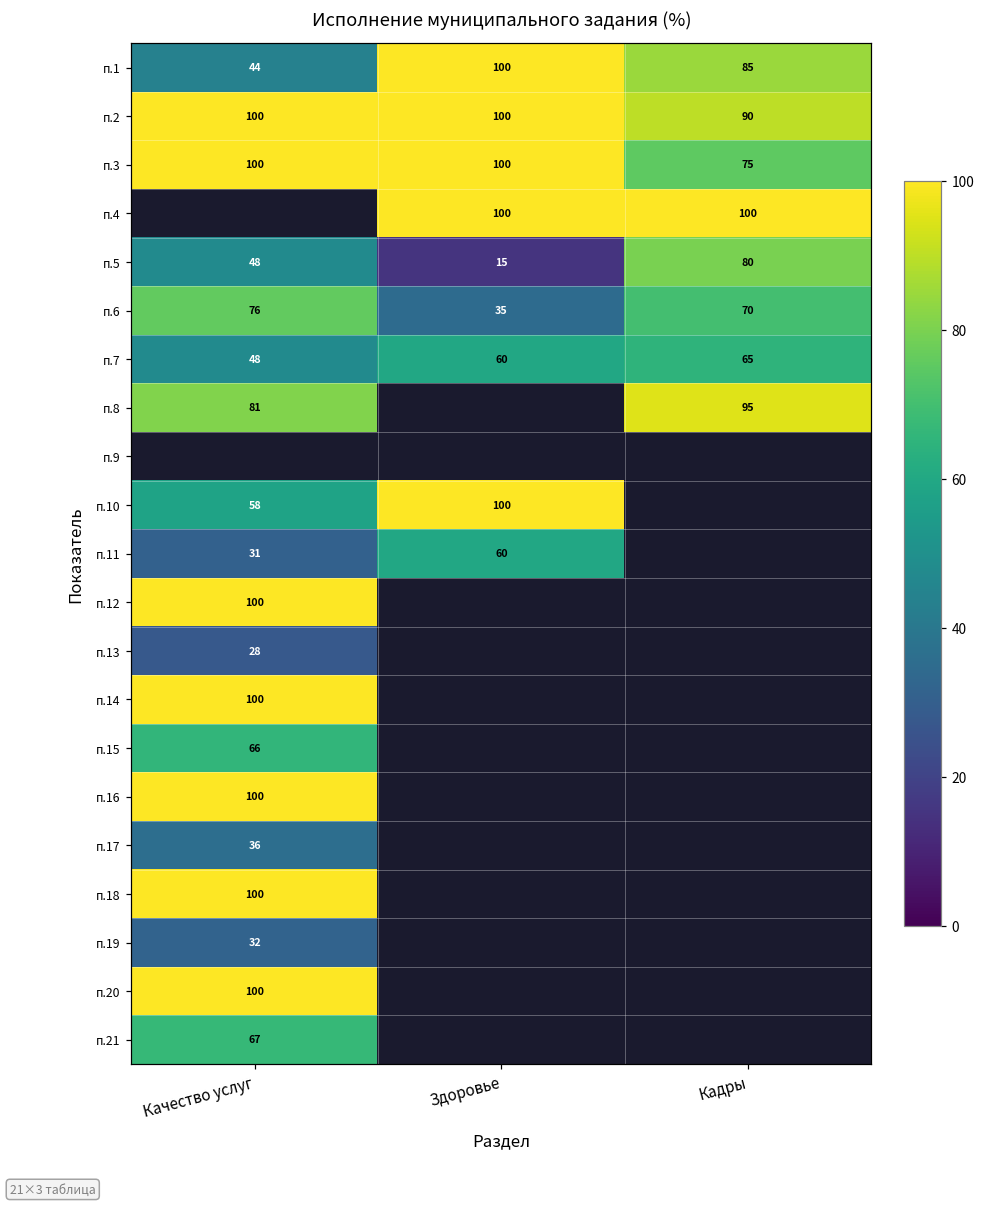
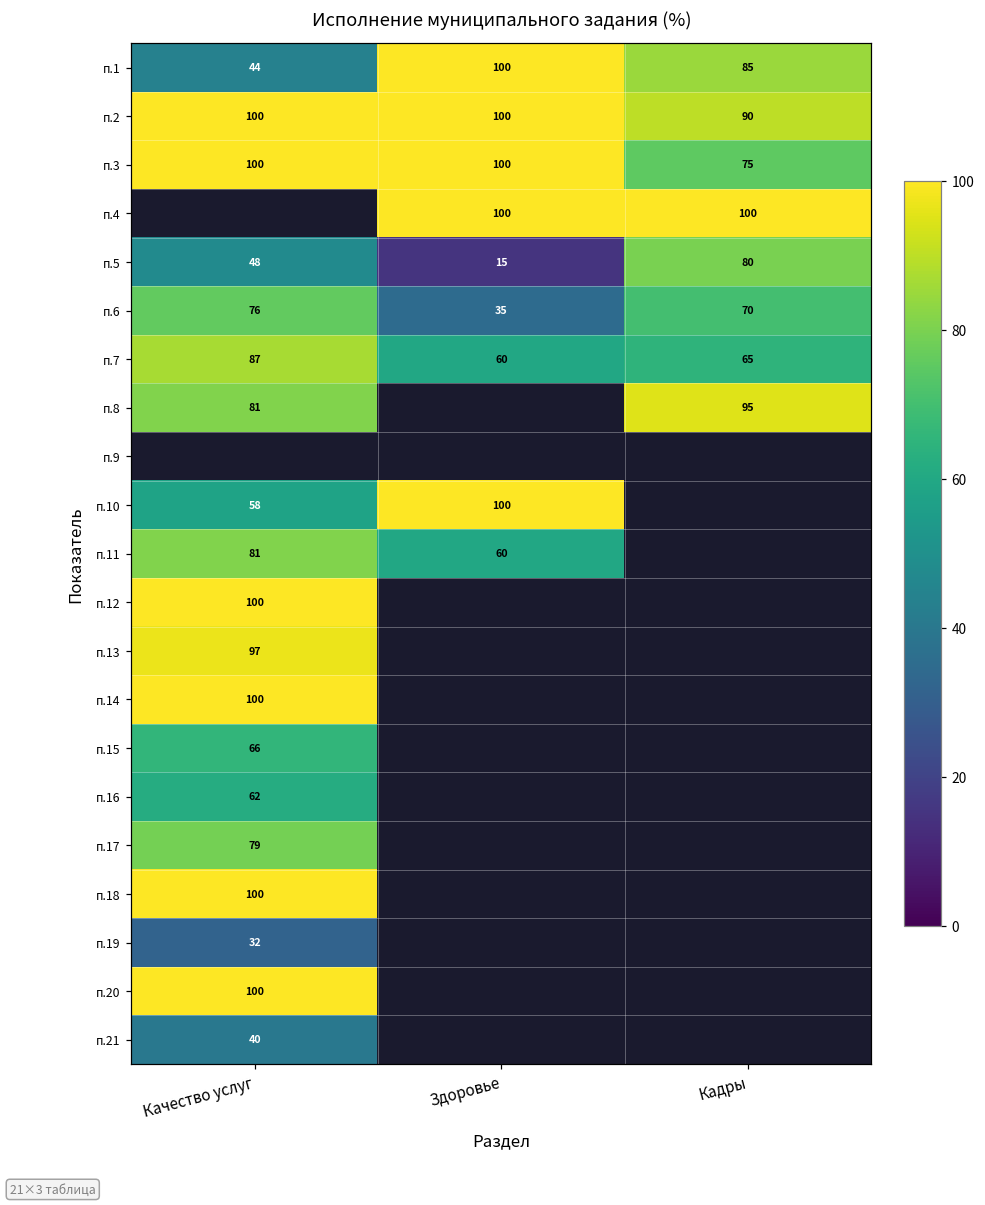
п.7, Качество услуг: 48 -> 87
п.11, Качество услуг: 31 -> 81
п.13, Качество услуг: 28 -> 97
п.16, Качество услуг: 100 -> 62
п.17, Качество услуг: 36 -> 79
п.21, Качество услуг: 67 -> 40
